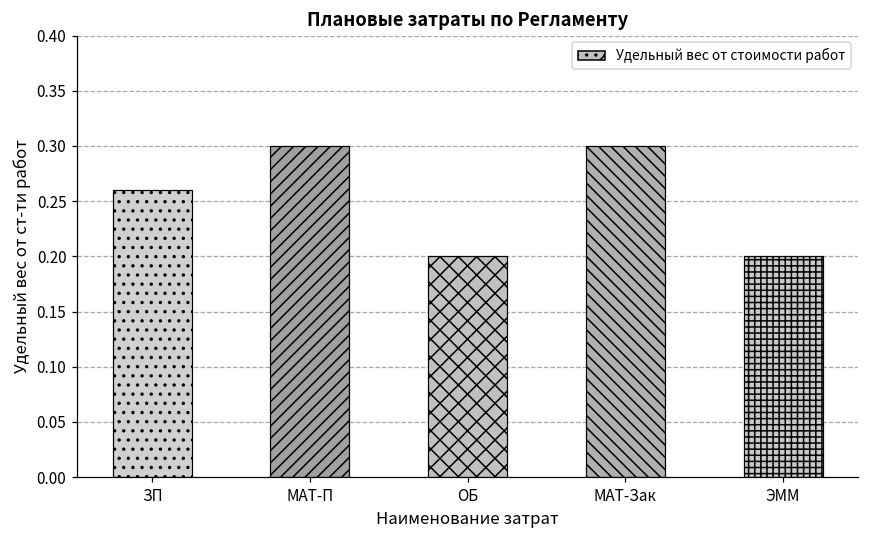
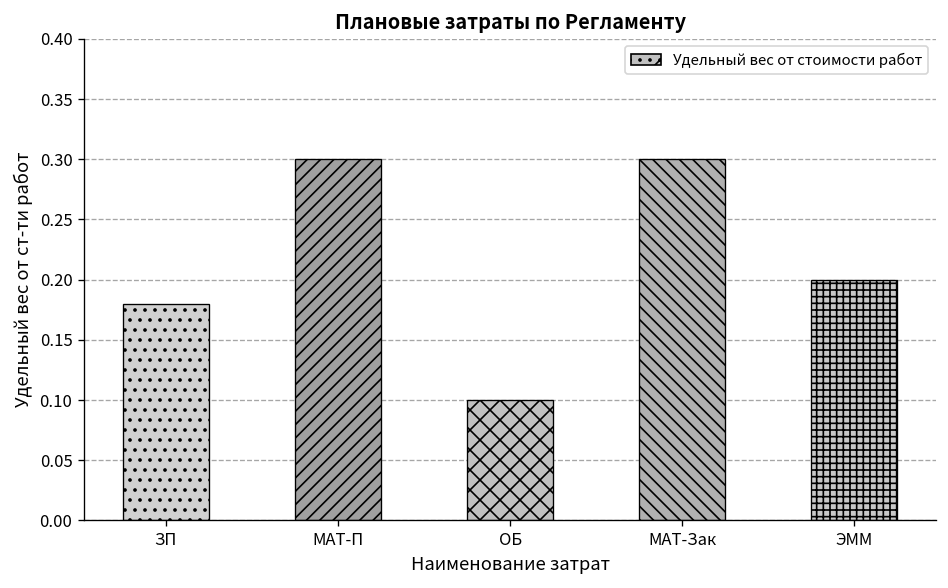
ЗП: 0.26 -> 0.18
ОБ: 0.2 -> 0.1
